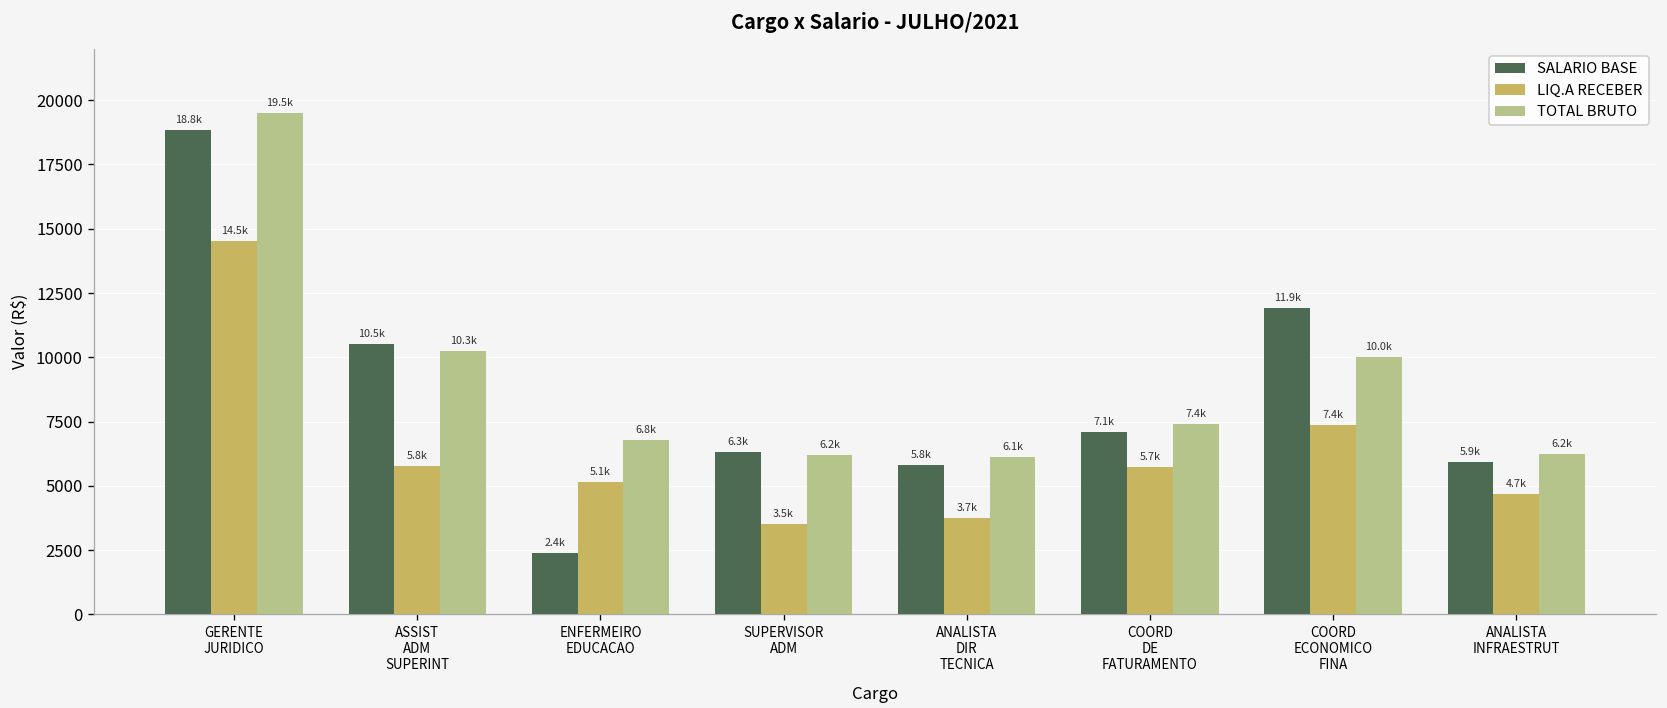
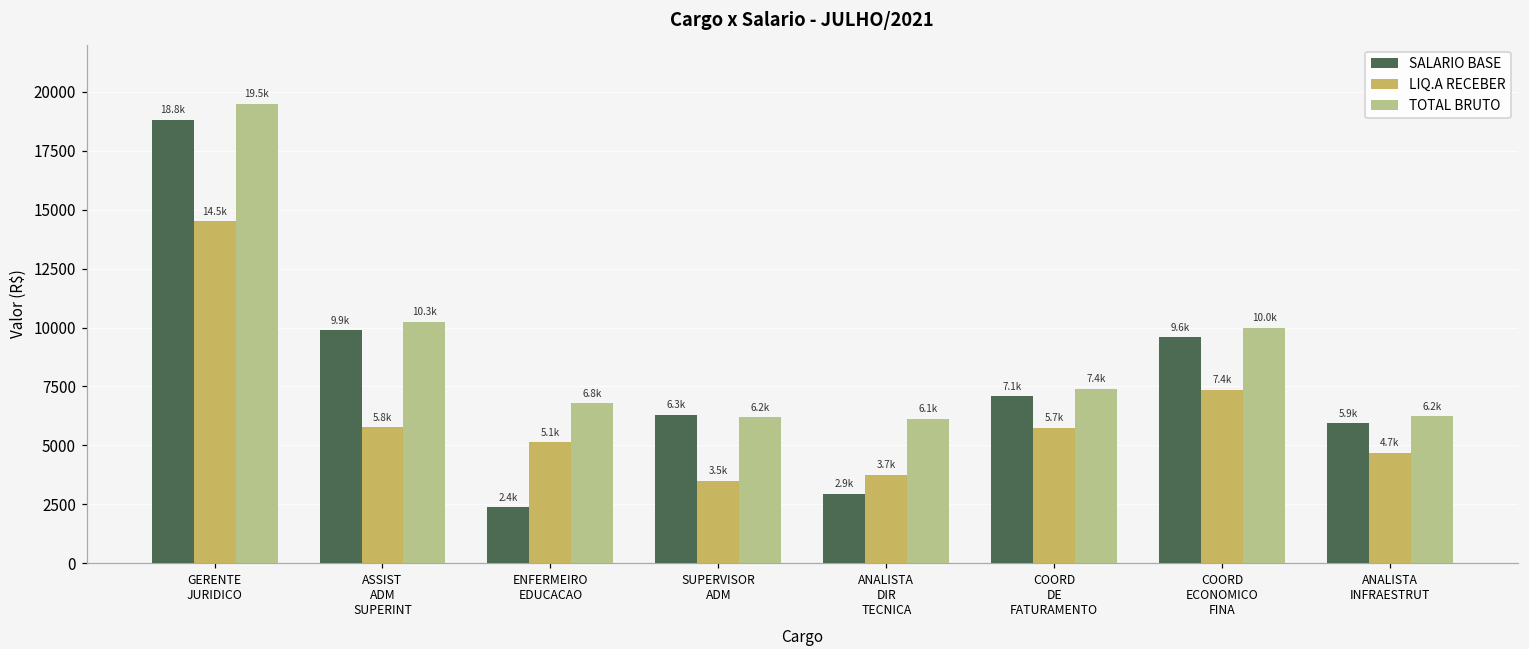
SALARIO BASE, ASSIST ADM SUPERINT: 10.5k -> 9.9k
SALARIO BASE, ANALISTA DIR TECNICA: 5.8k -> 2.9k
SALARIO BASE, COORD ECONOMICO FINA: 11.9k -> 9.6k
